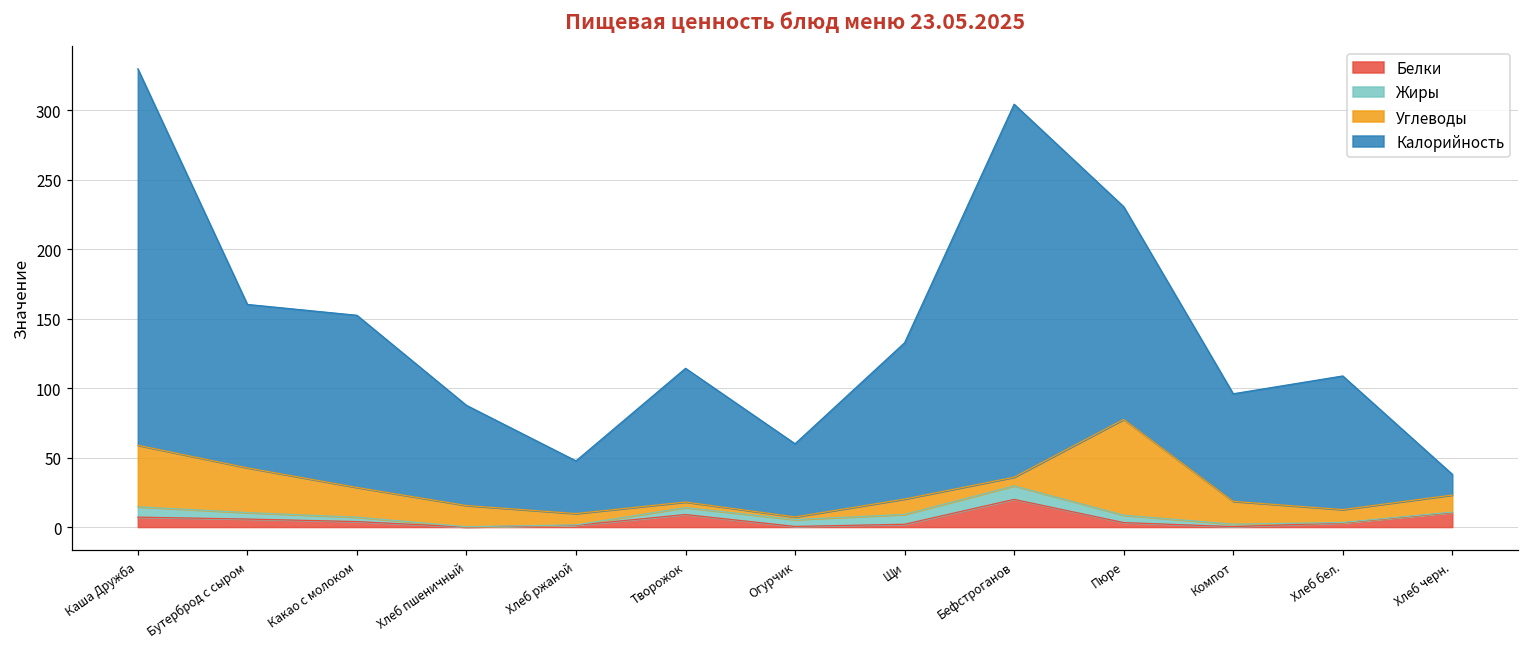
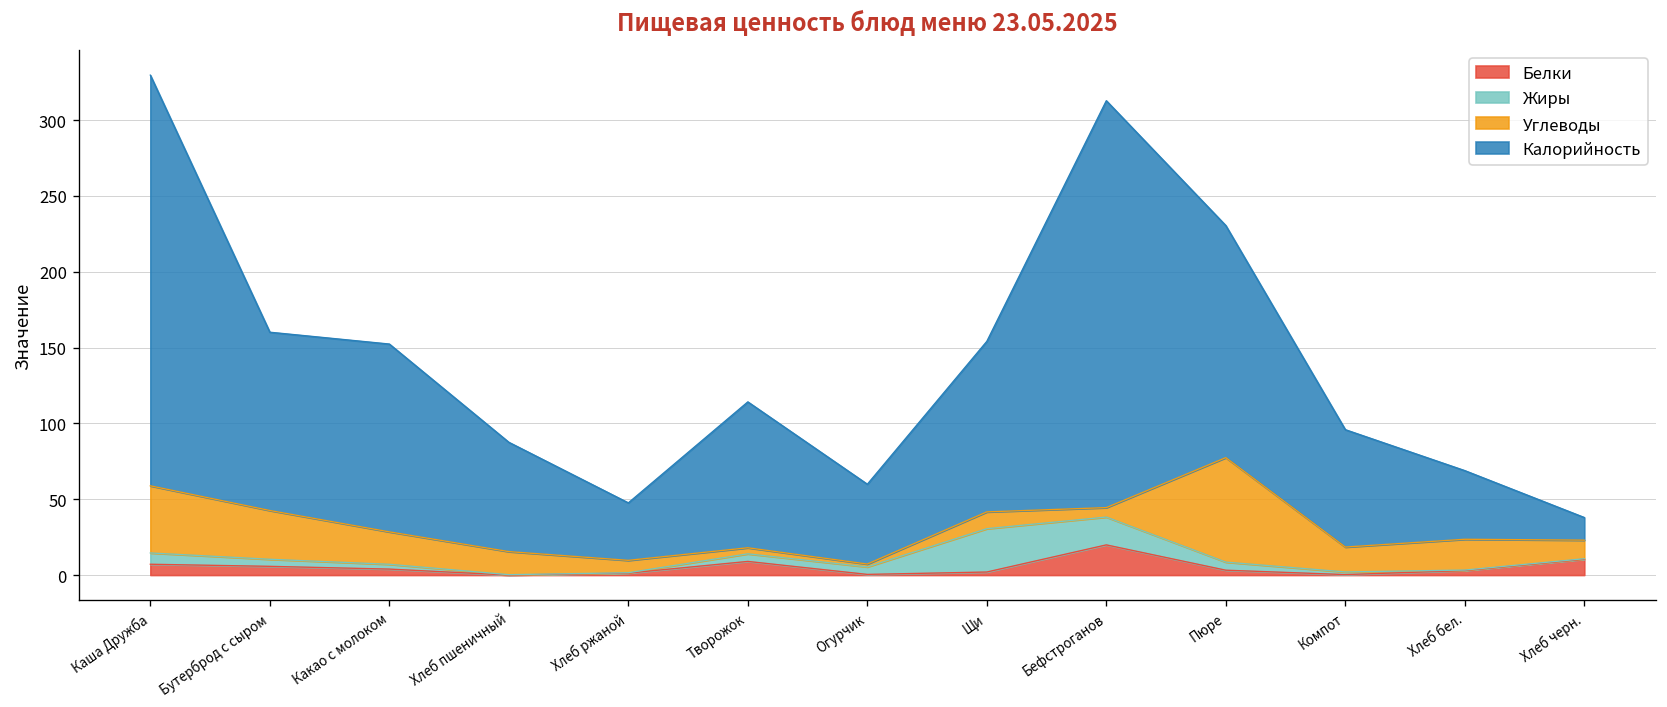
Жиры, Щи: 7 -> 29
Жиры, Бефстроганов: 10 -> 18
Углеводы, Хлеб бел.: 9 -> 20
Калорийность, Хлеб бел.: 96 -> 45
